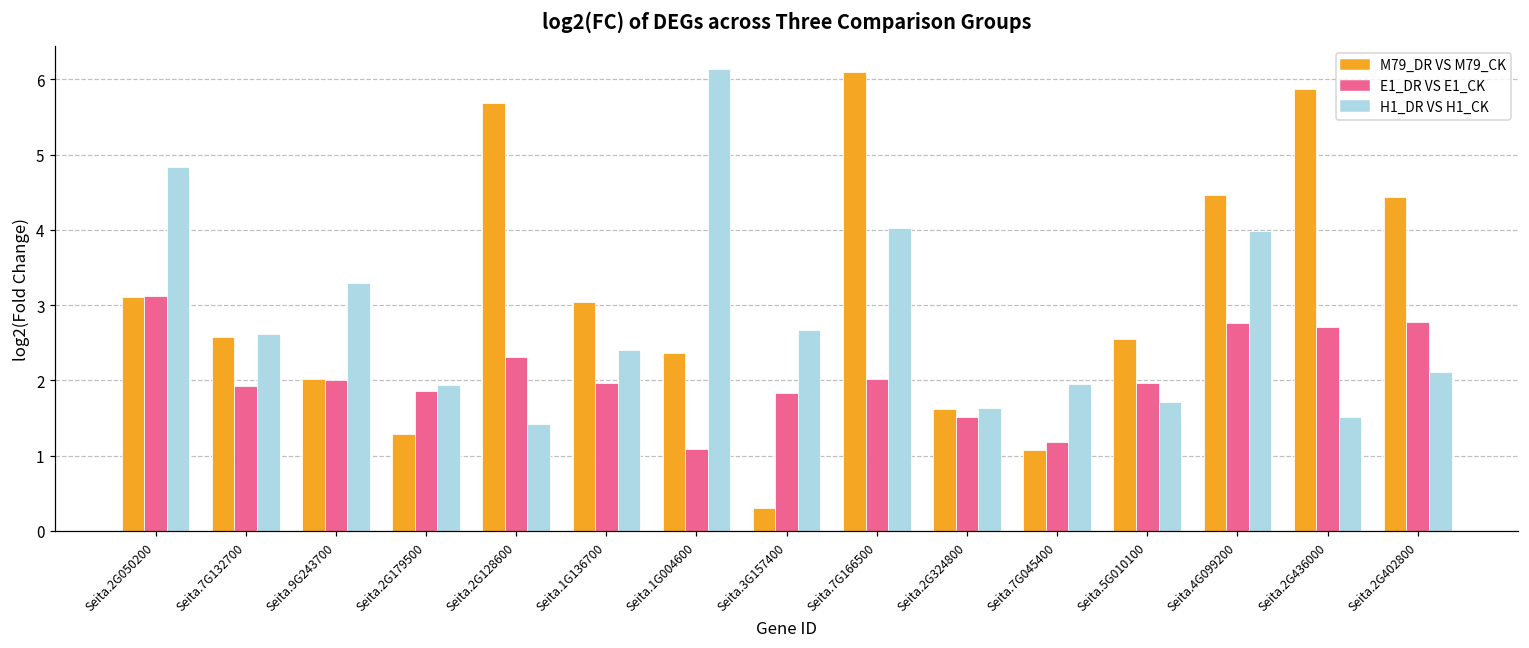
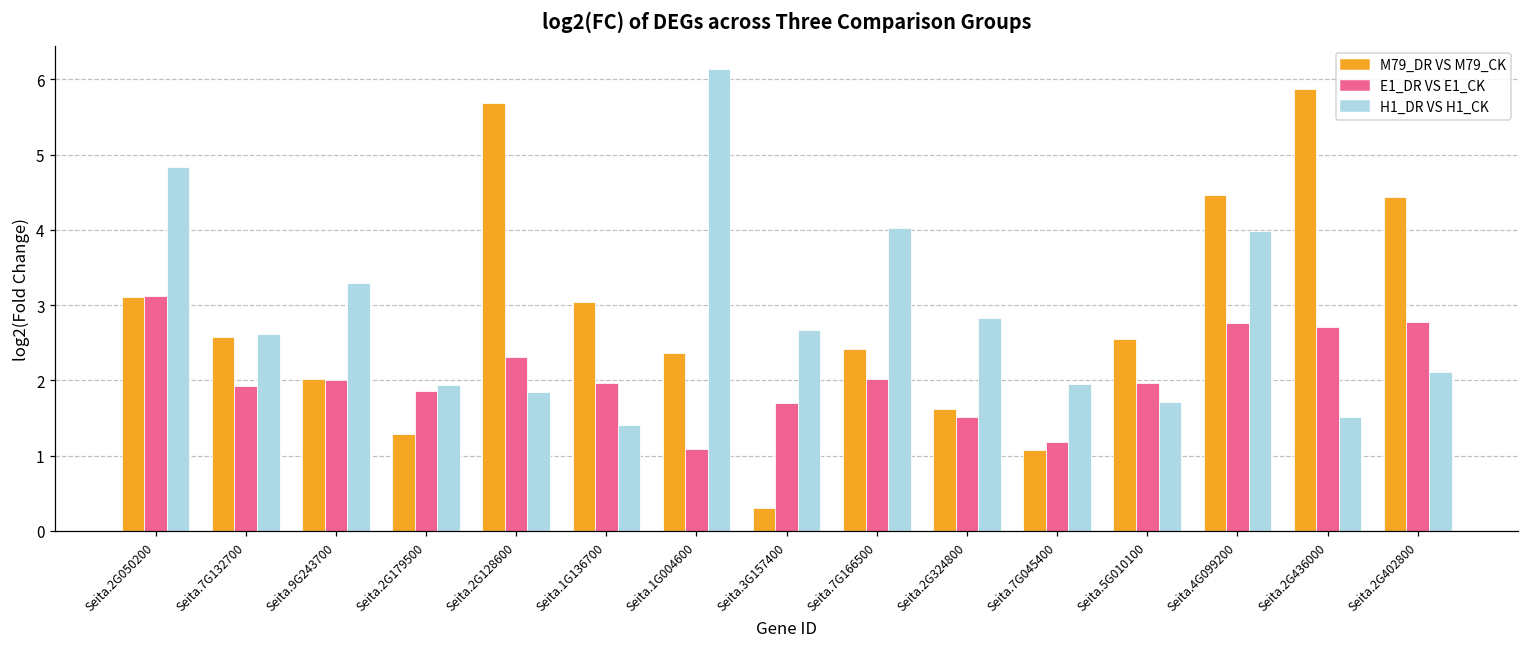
H1_DR VS H1_CK, Seita.2G128600: 1.4 -> 1.8
H1_DR VS H1_CK, Seita.1G136700: 2.4 -> 1.4
E1_DR VS E1_CK, Seita.3G157400: 1.8 -> 1.7
M79_DR VS M79_CK, Seita.7G166500: 6.1 -> 2.4
H1_DR VS H1_CK, Seita.2G324800: 1.6 -> 2.8
